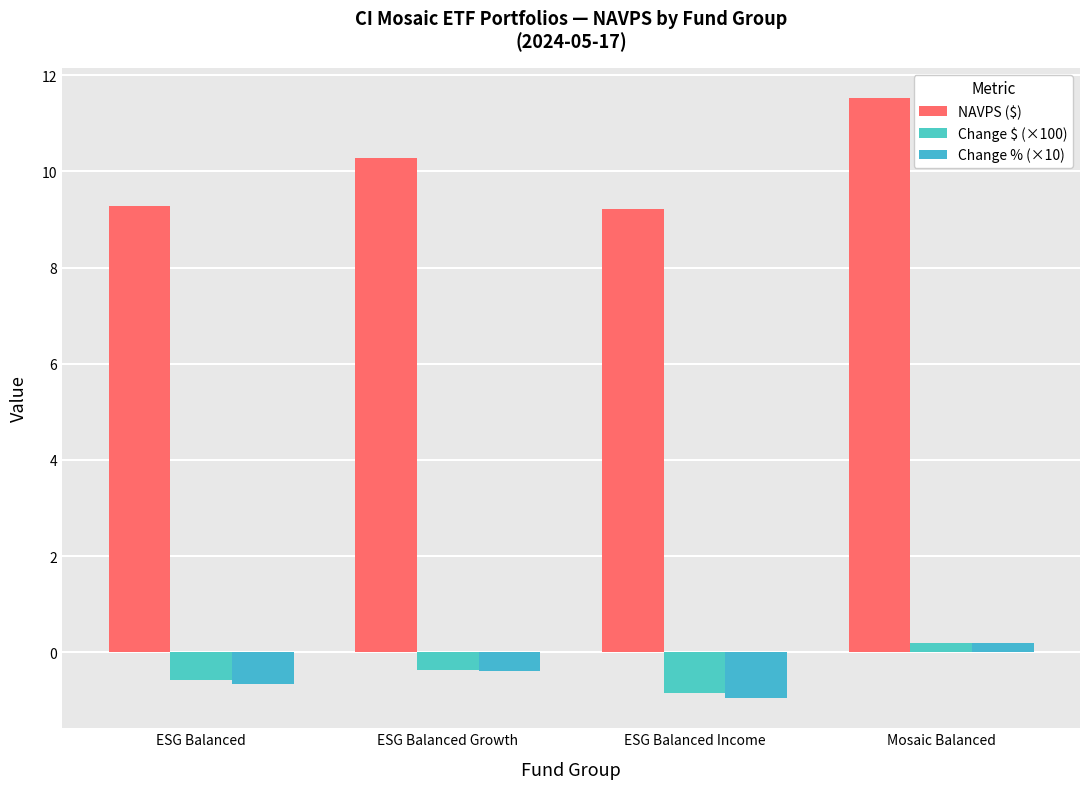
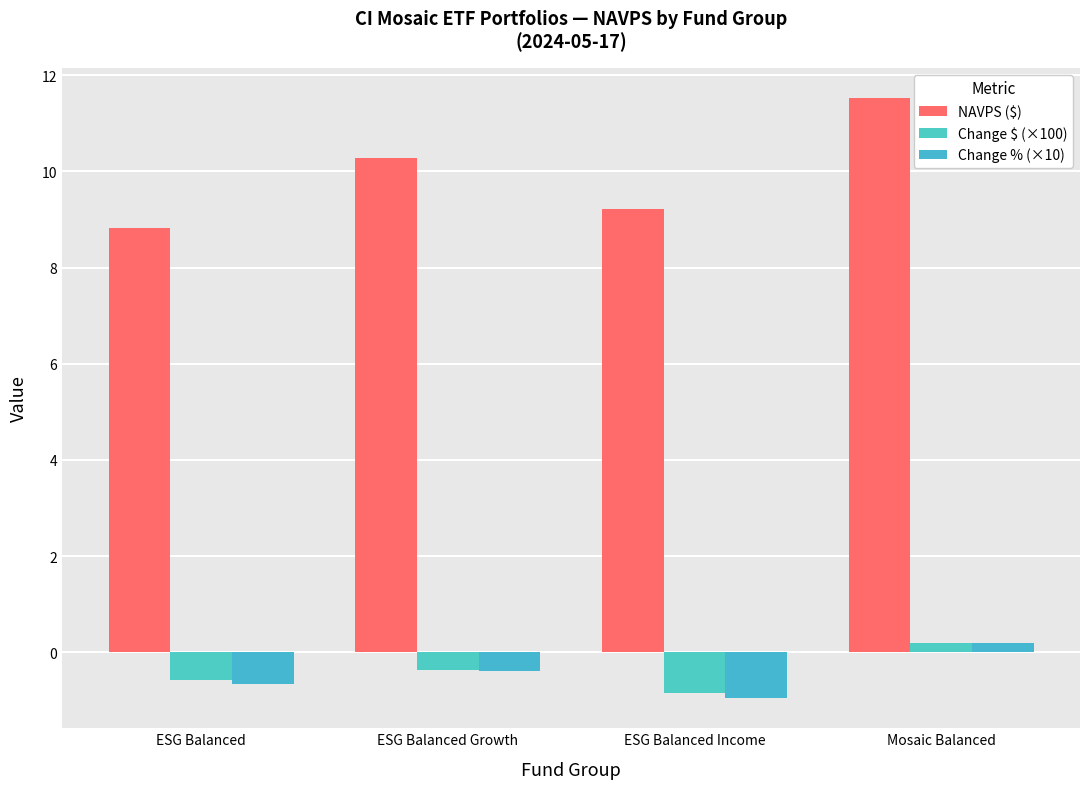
NAVPS ($), ESG Balanced: 9.3 -> 8.8
